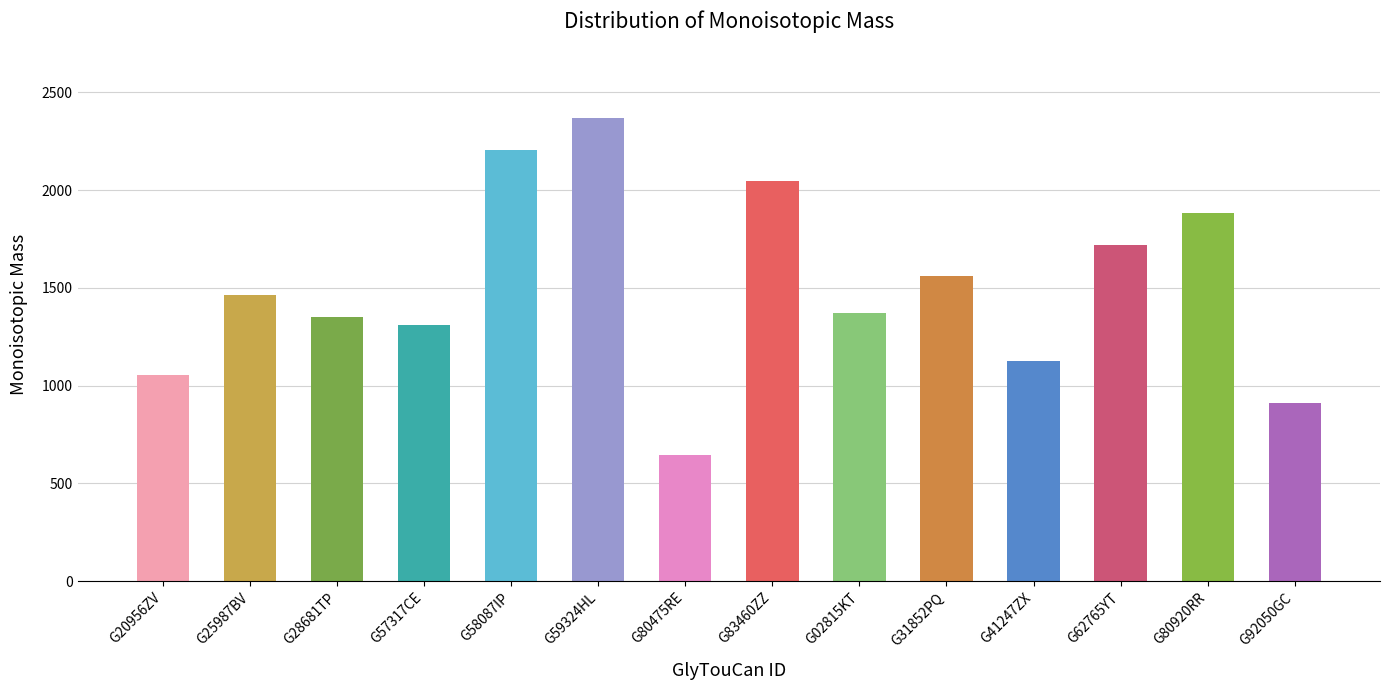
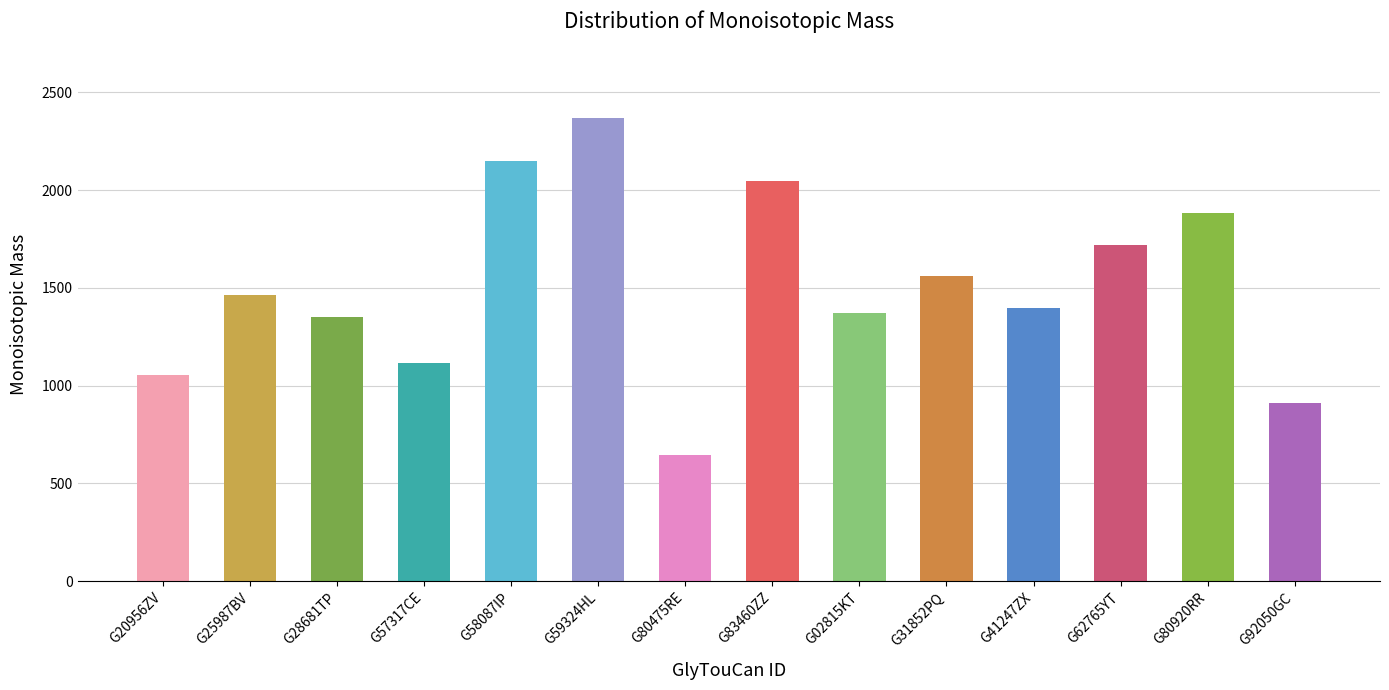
G57317CE: 1310 -> 1110
G58087IP: 2210 -> 2150
G41247ZX: 1130 -> 1400
